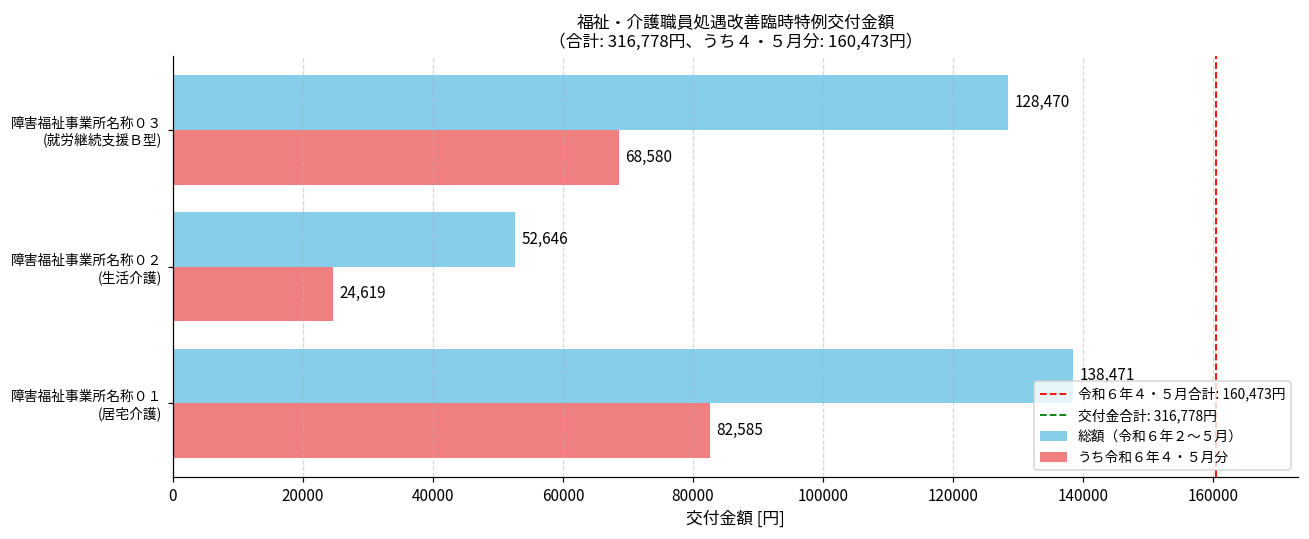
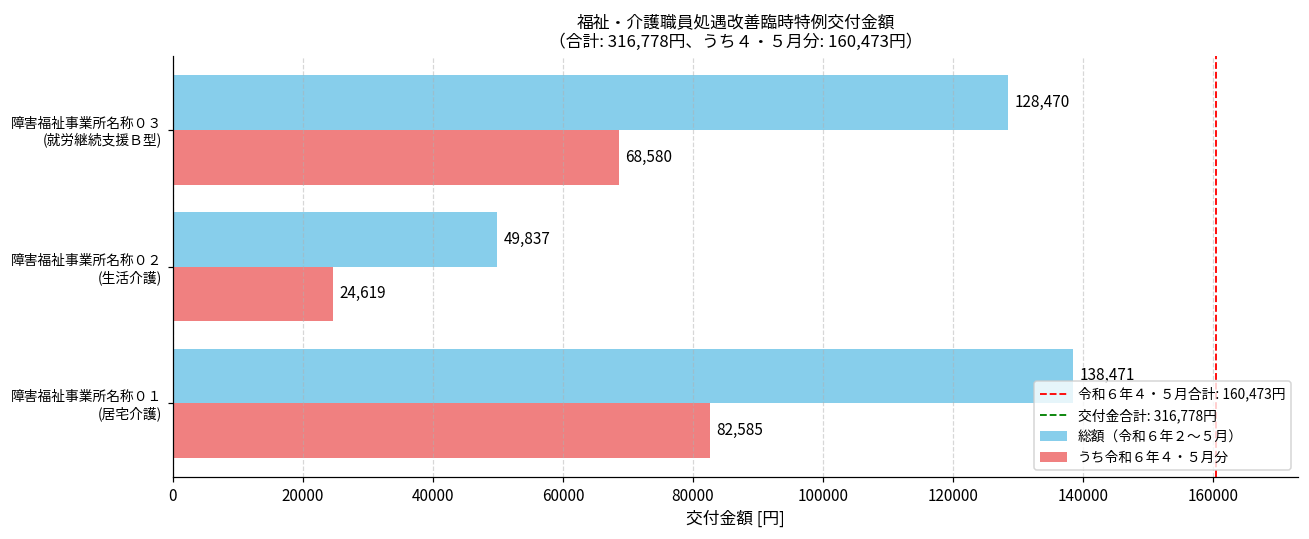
総額（令和６年２～５月）, 障害福祉事業所名称０２ (生活介護): 52,646 -> 49,837
